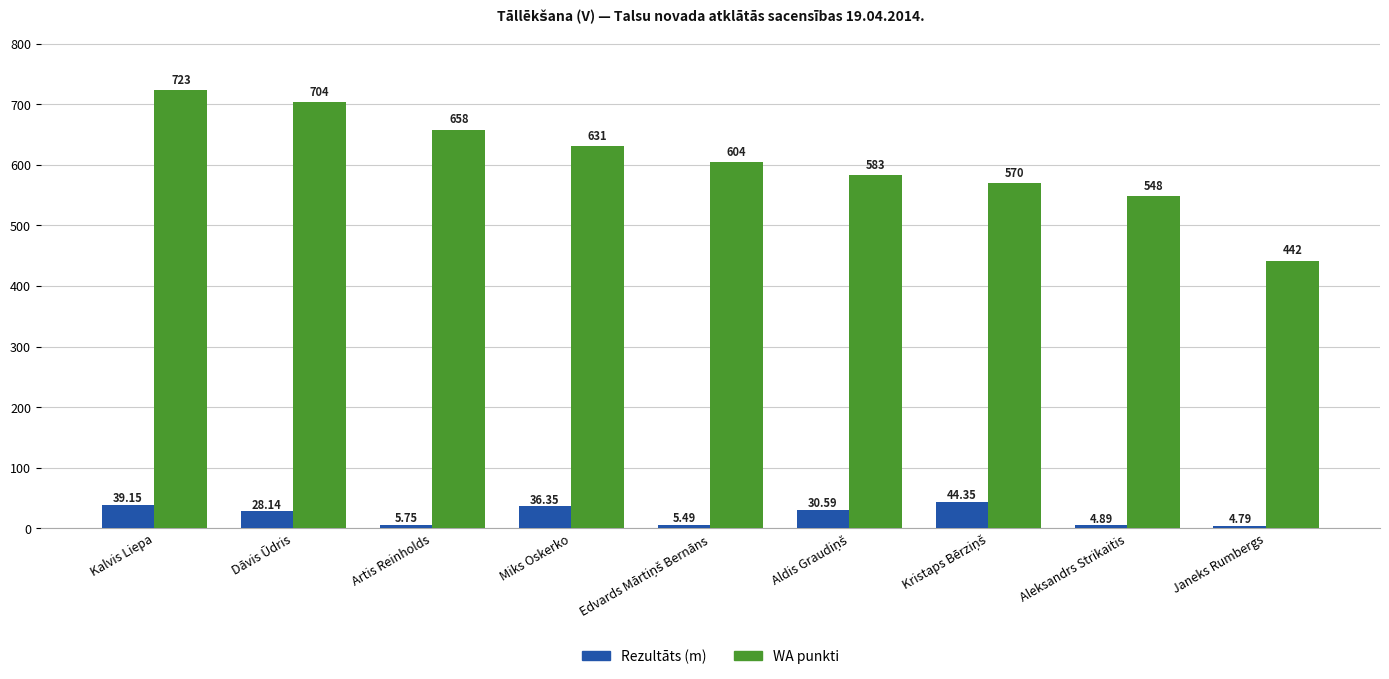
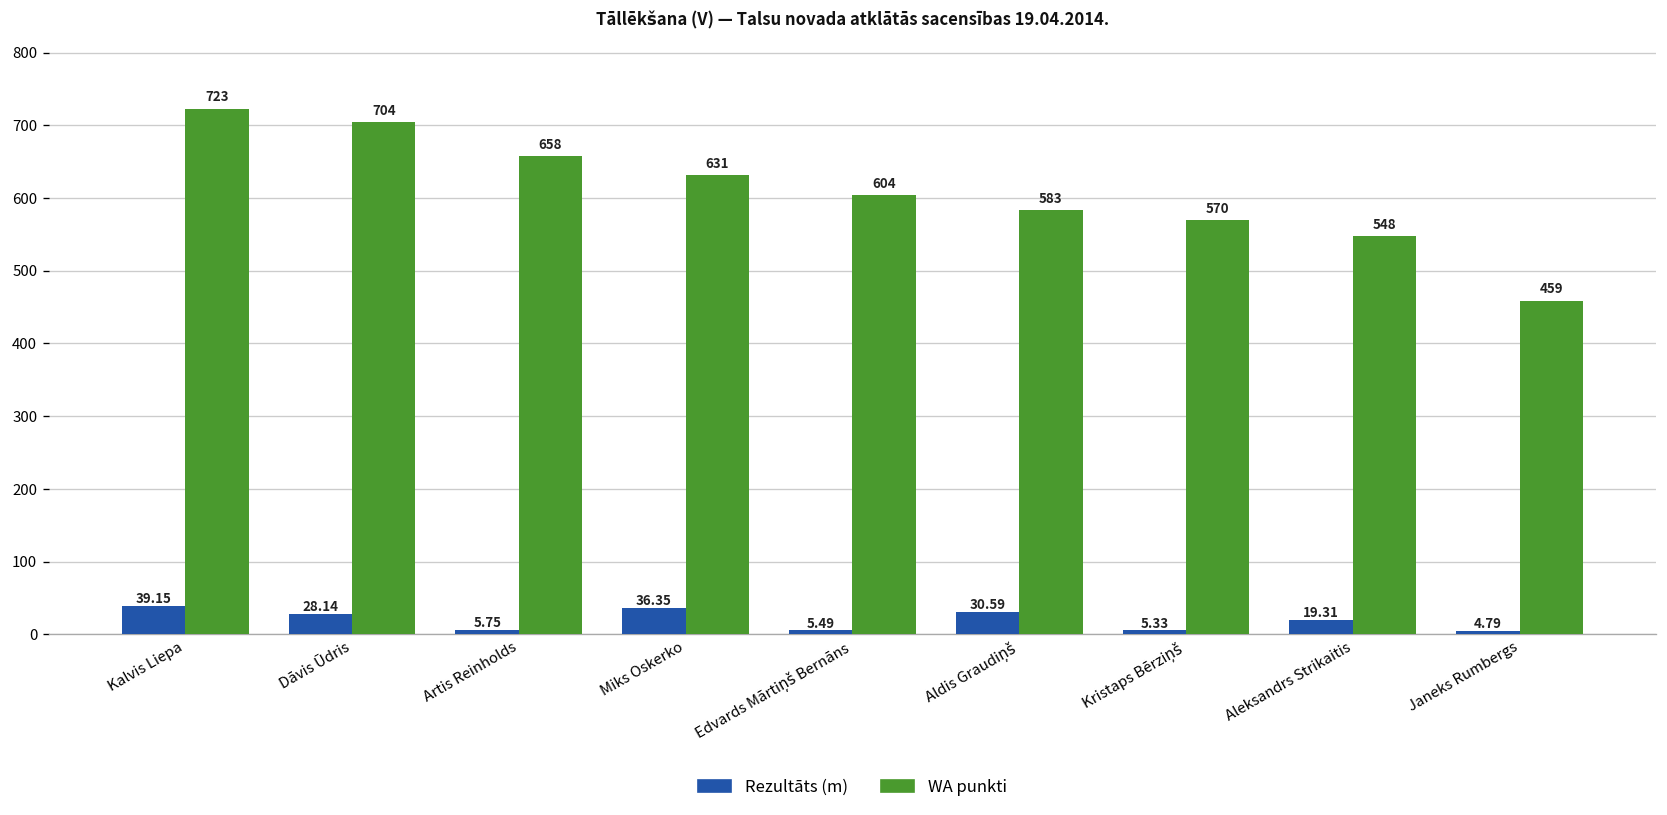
Rezultāts (m), Kristaps Bērziņš: 44.35 -> 5.33
Rezultāts (m), Aleksandrs Strikaitis: 4.89 -> 19.31
WA punkti, Janeks Rumbergs: 442 -> 459
